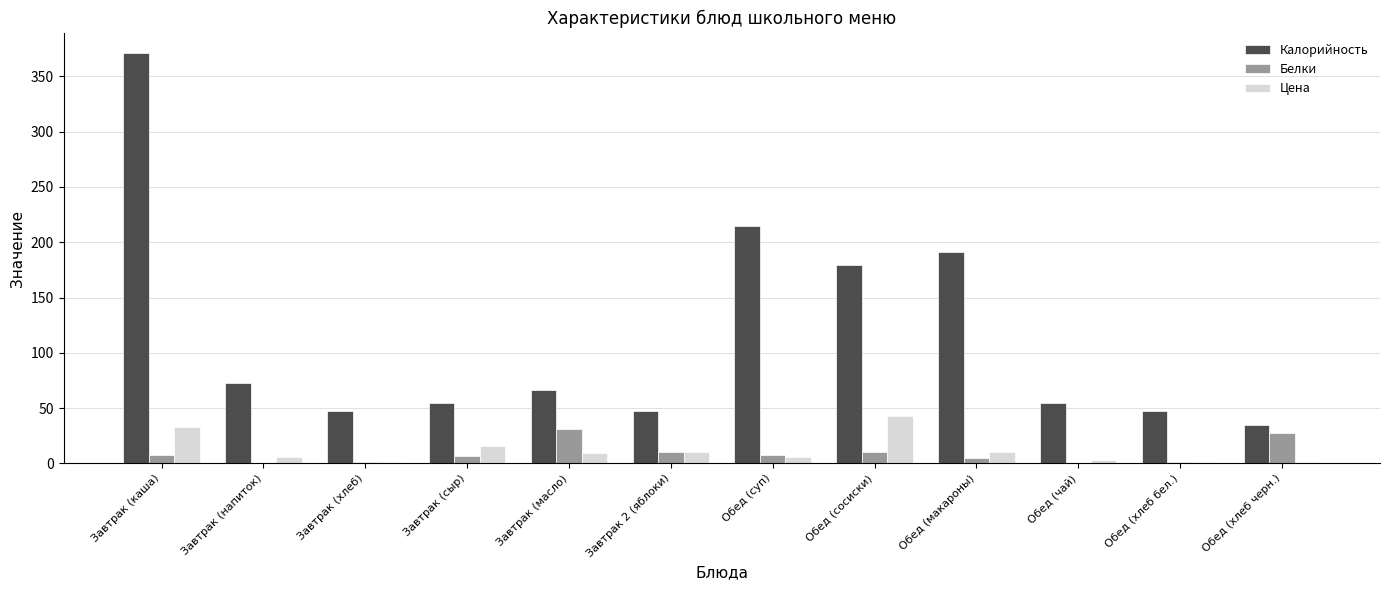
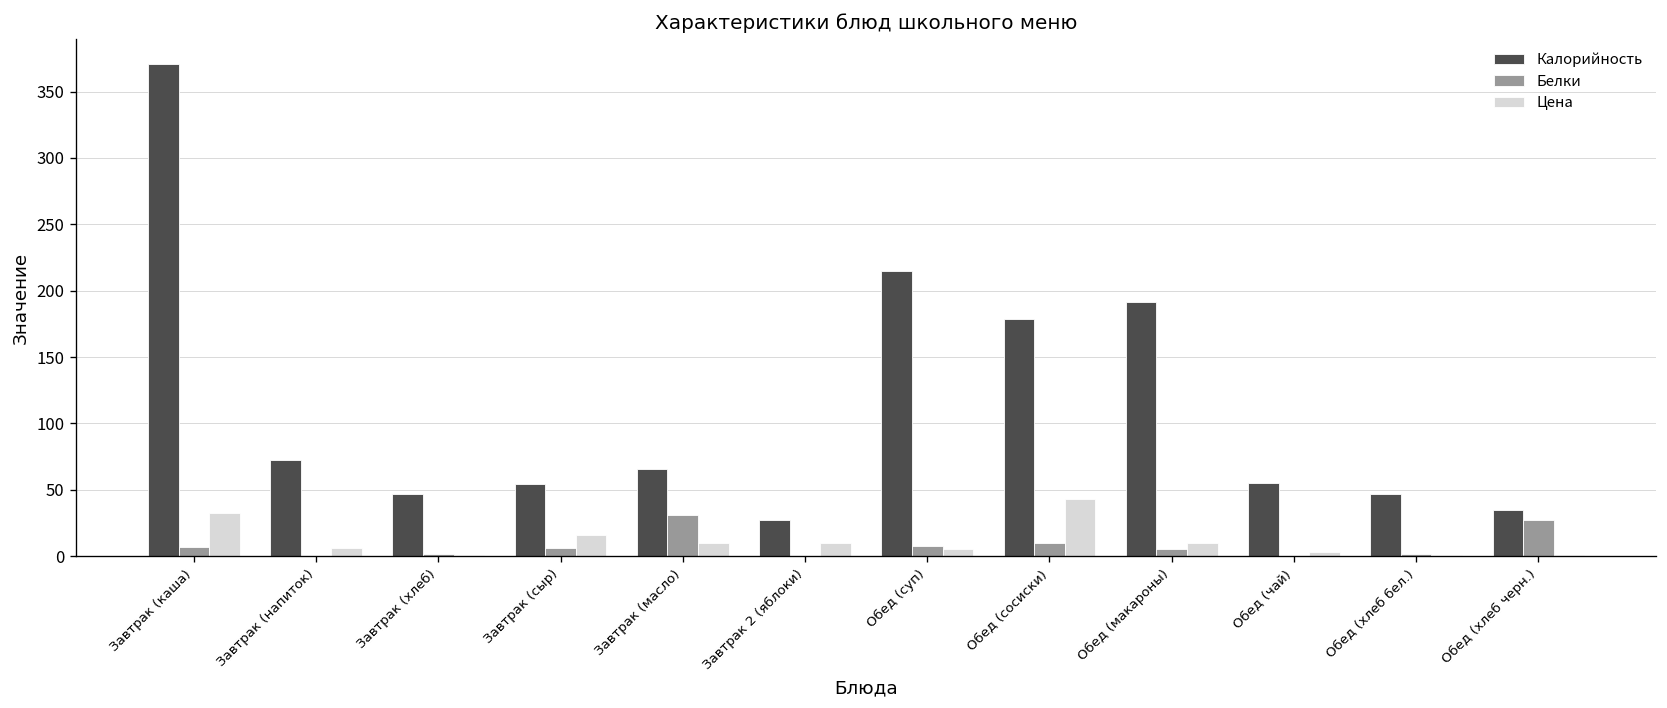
Калорийность, Завтрак 2 (яблоки): 47 -> 27
Белки, Завтрак 2 (яблоки): 10 -> 0
